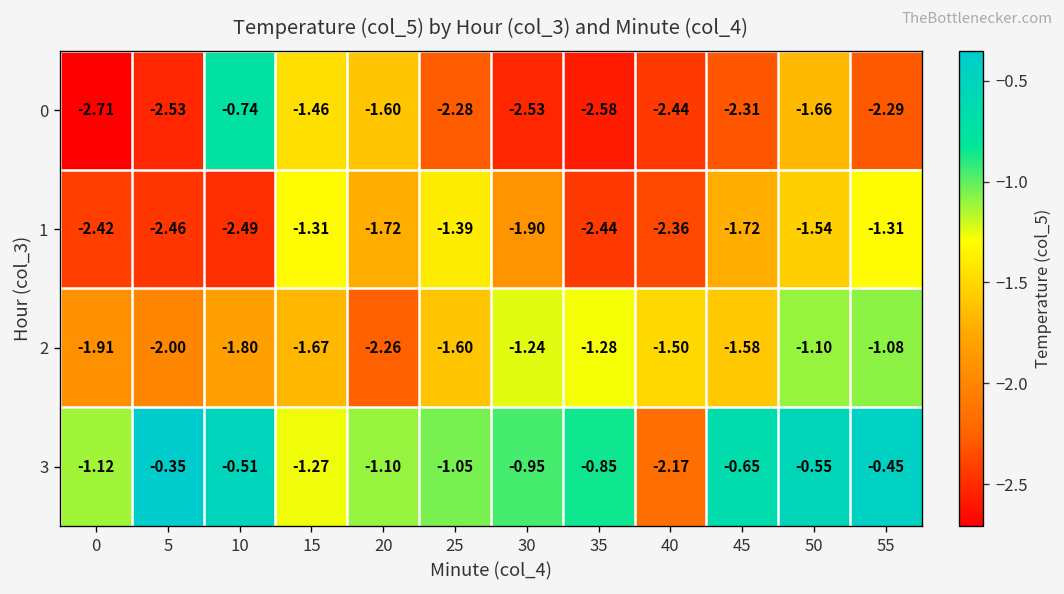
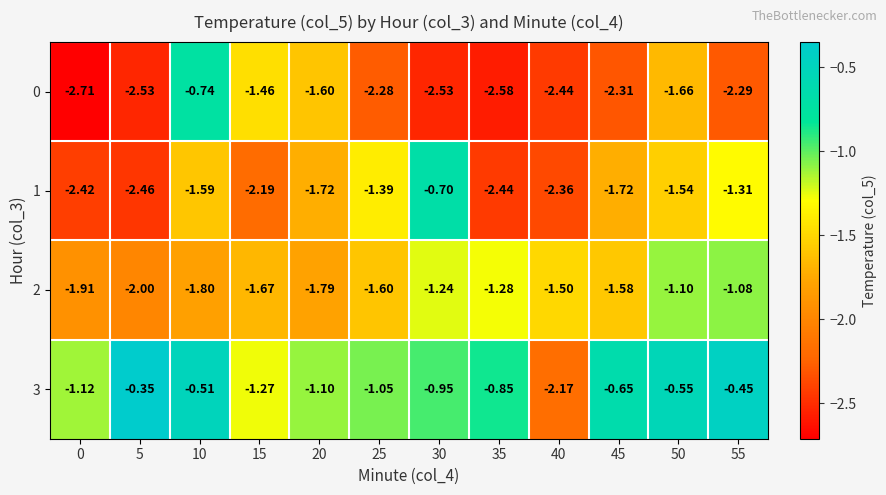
1, 10: -2.49 -> -1.59
1, 15: -1.31 -> -2.19
1, 30: -1.90 -> -0.70
2, 20: -2.26 -> -1.79
